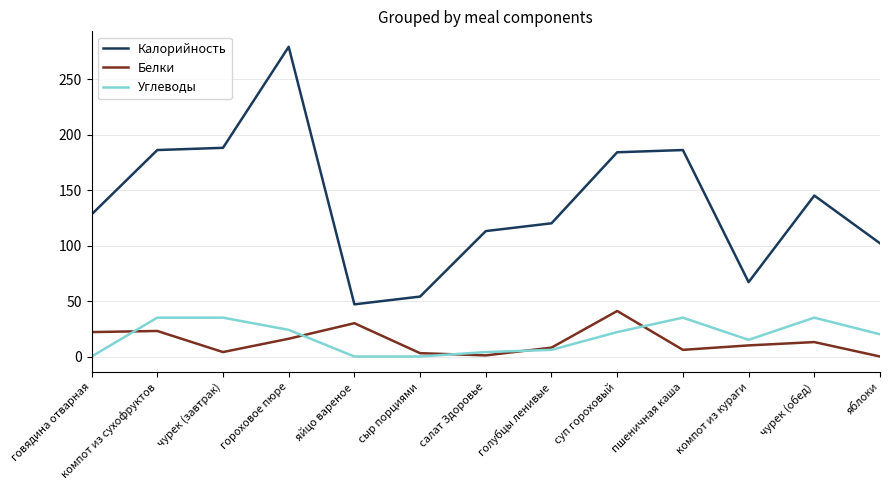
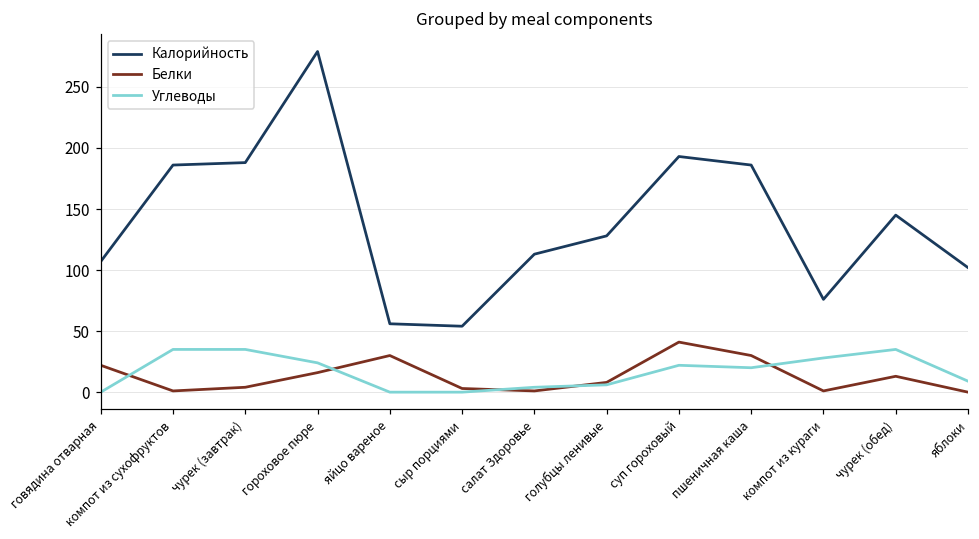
Калорийность, говядина отварная: 128 -> 107
Белки, компот из сухофруктов: 23 -> 1
Калорийность, яйцо вареное: 47 -> 56
Калорийность, голубцы ленивые: 120 -> 128
Калорийность, суп гороховый: 184 -> 193
Белки, пшеничная каша: 6 -> 30
Углеводы, пшеничная каша: 35 -> 20
Калорийность, компот из кураги: 67 -> 76
Белки, компот из кураги: 10 -> 1
Углеводы, компот из кураги: 15 -> 28
Углеводы, яблоки: 20 -> 9
